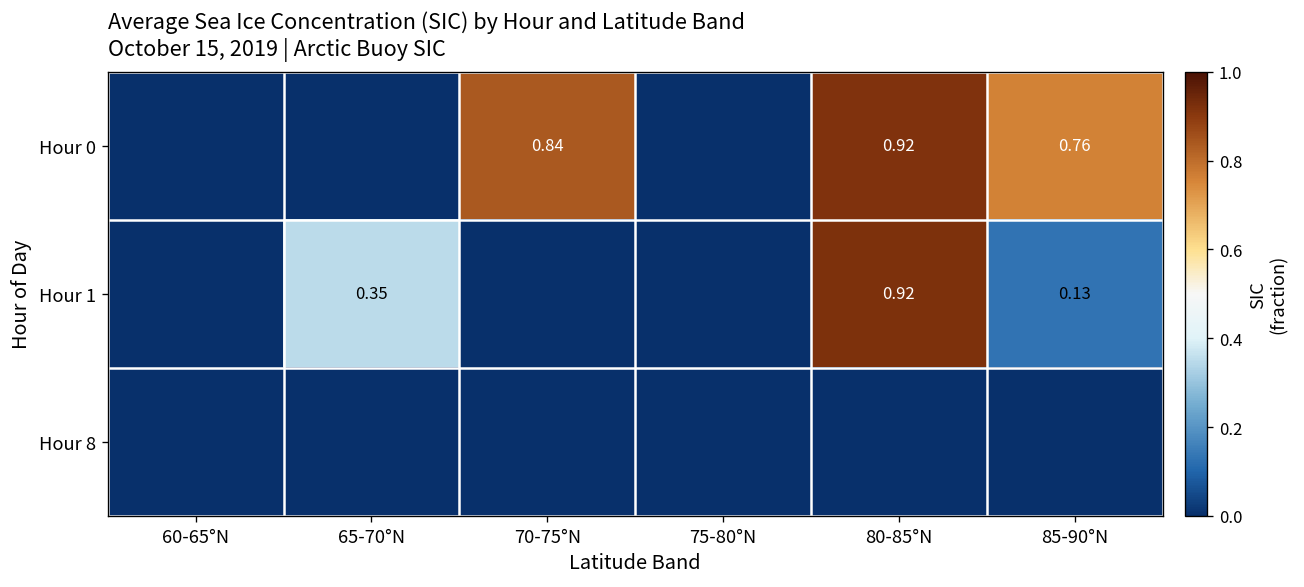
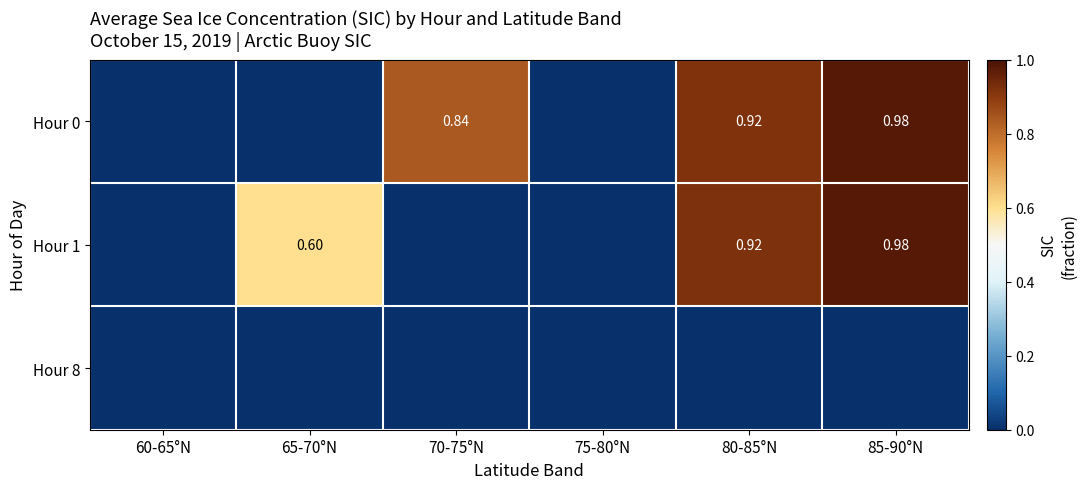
Hour 0, 85-90°N: 0.76 -> 0.98
Hour 1, 65-70°N: 0.35 -> 0.60
Hour 1, 85-90°N: 0.13 -> 0.98
